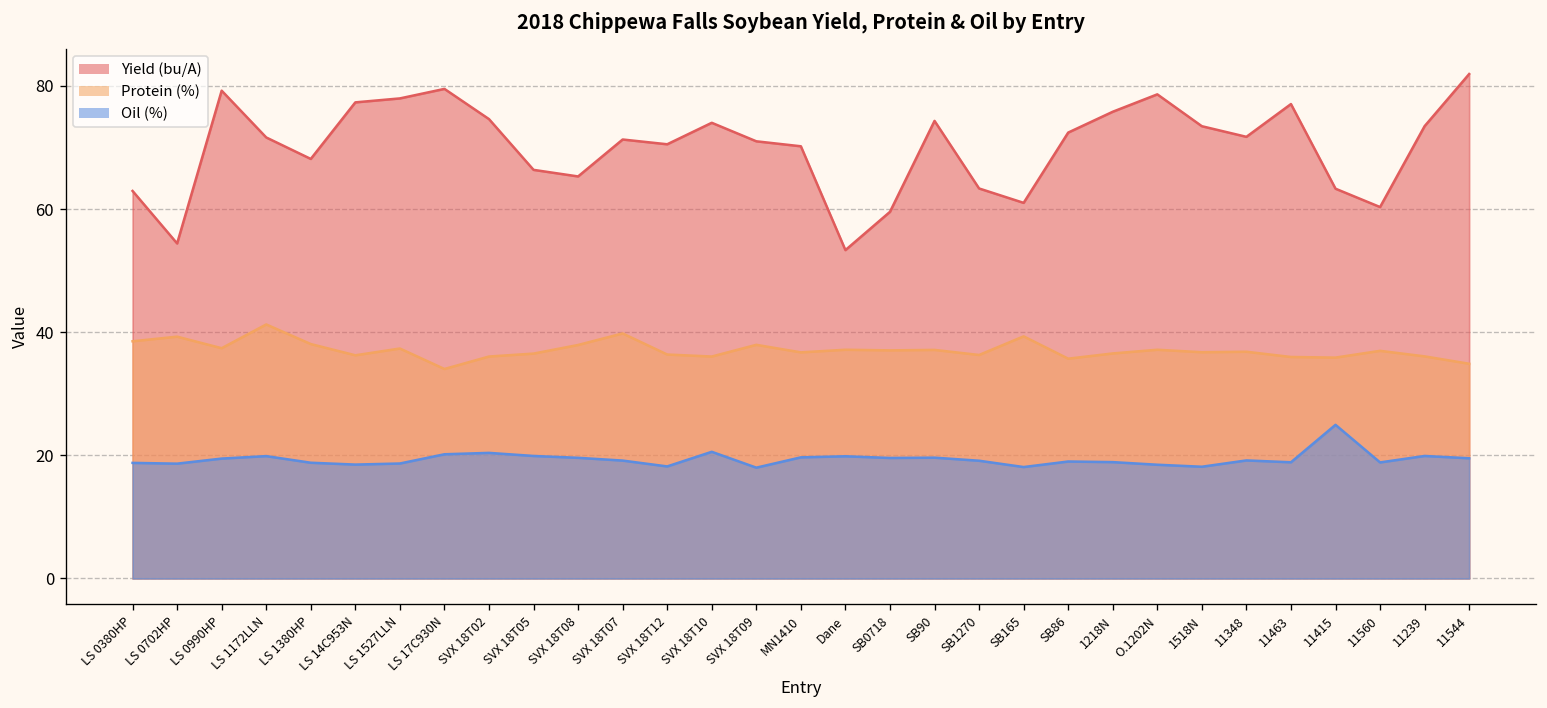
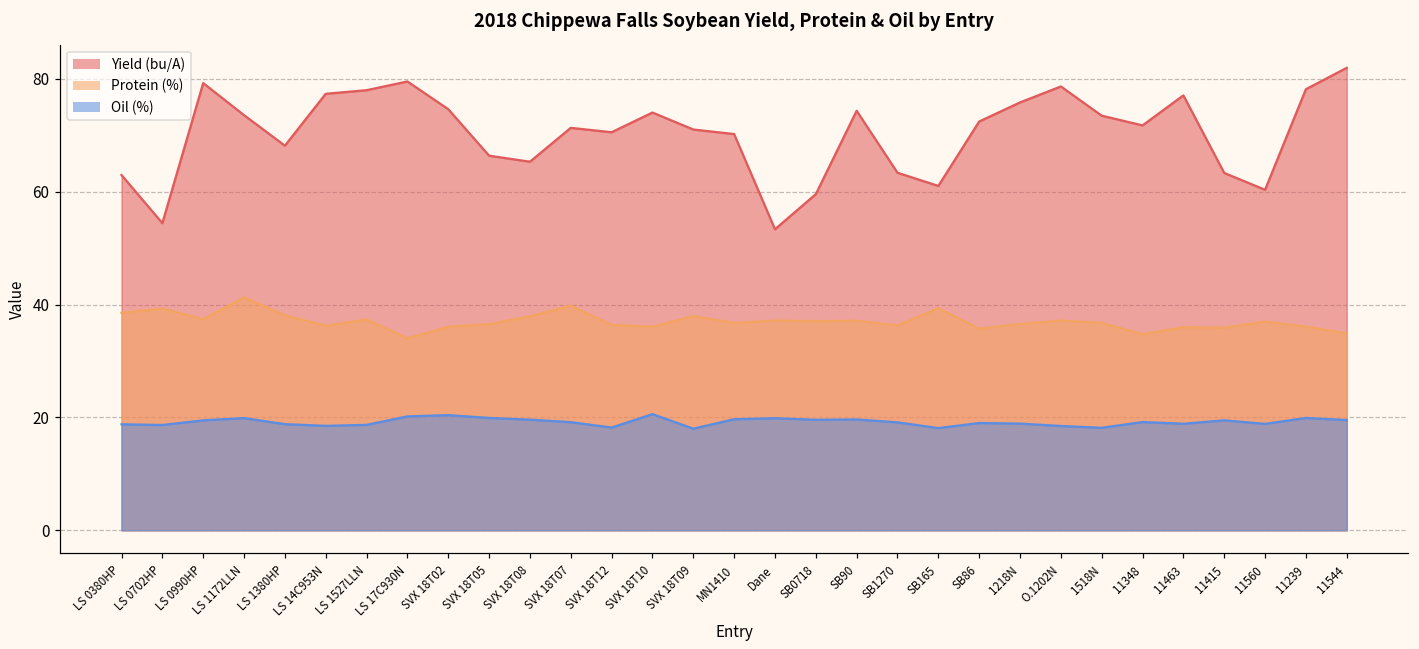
Yield (bu/A), LS 1172LLN: 72 -> 74
Protein (%), 11348: 37 -> 35
Oil (%), 11415: 25 -> 19
Yield (bu/A), 11239: 73 -> 78
